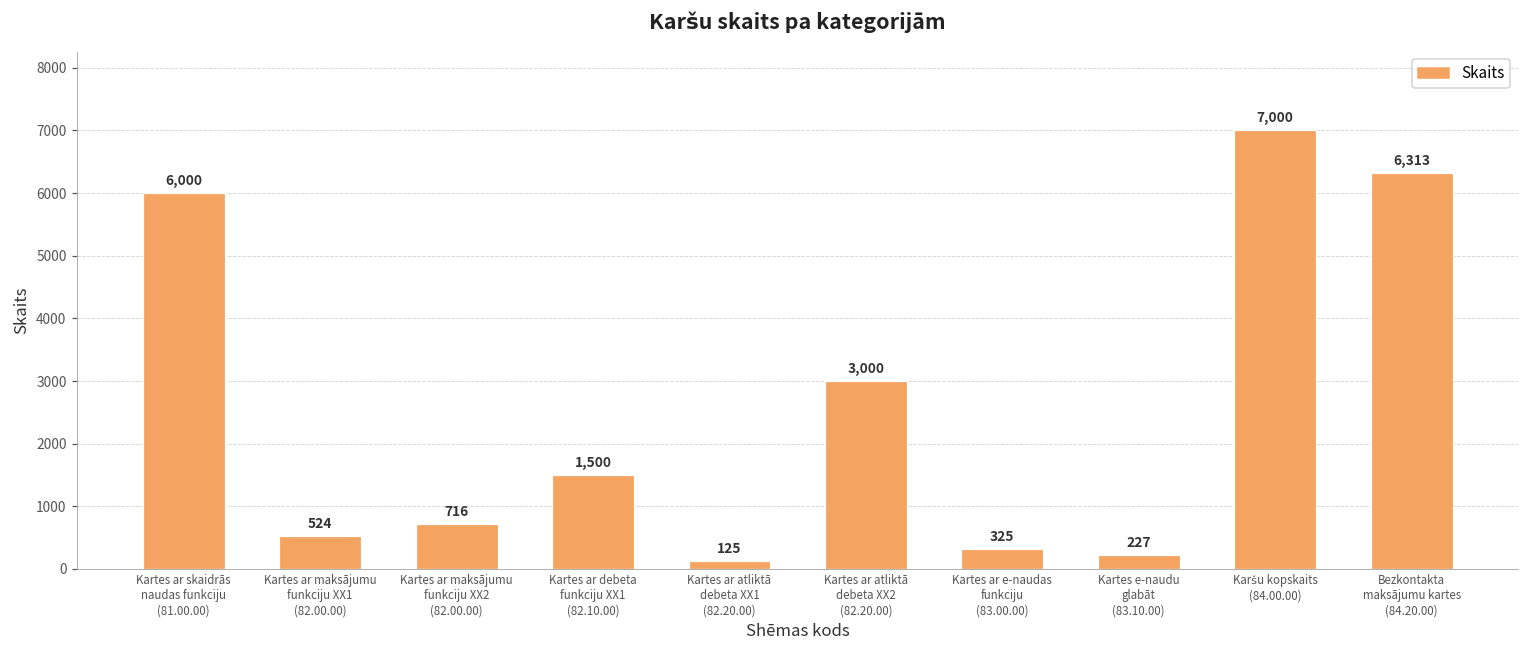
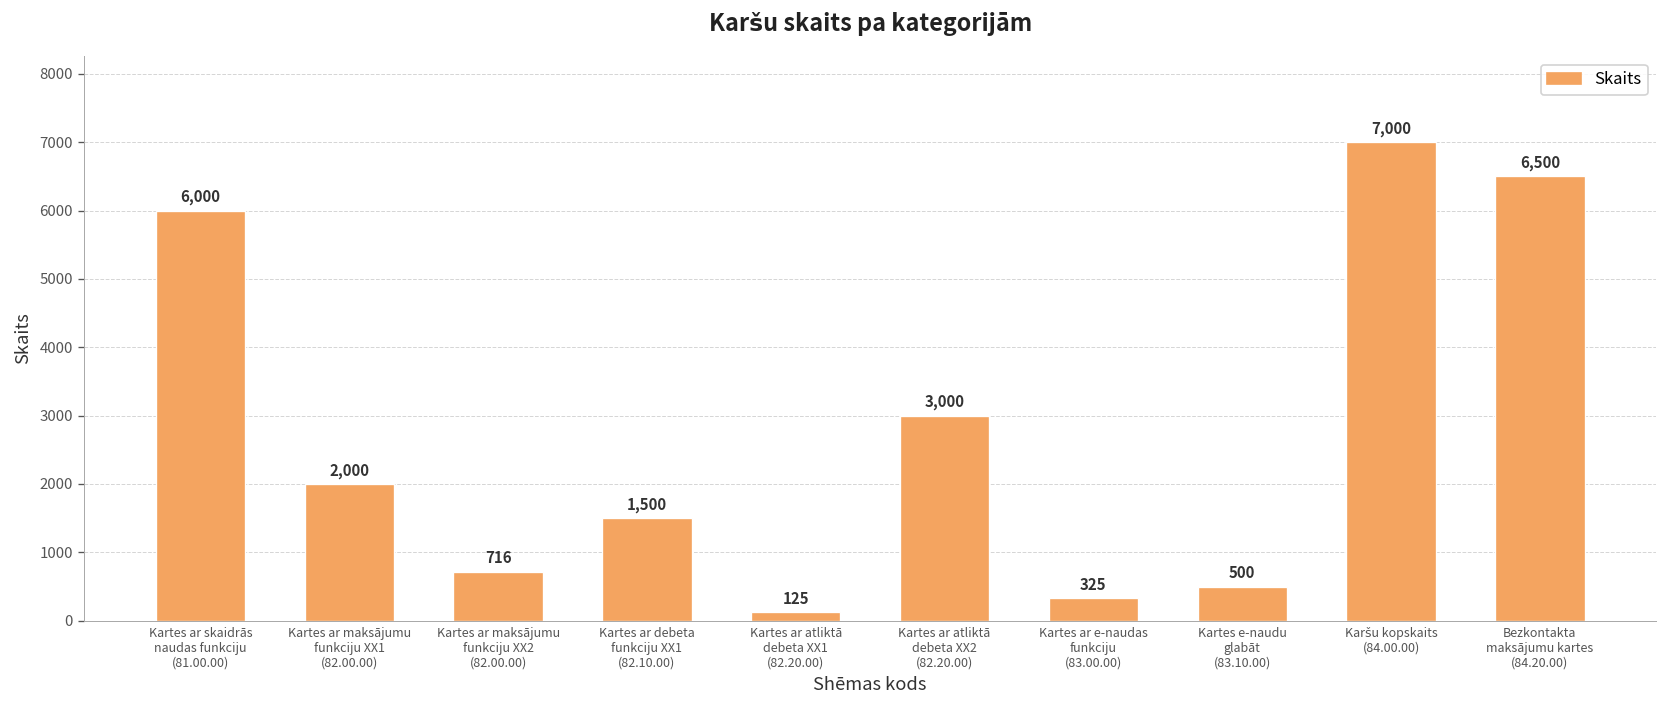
Kartes ar maksājumu funkciju XX1 (82.00.00): 524 -> 2,000
Kartes e-naudu glabāt (83.10.00): 227 -> 500
Bezkontakta maksājumu kartes (84.20.00): 6,313 -> 6,500
